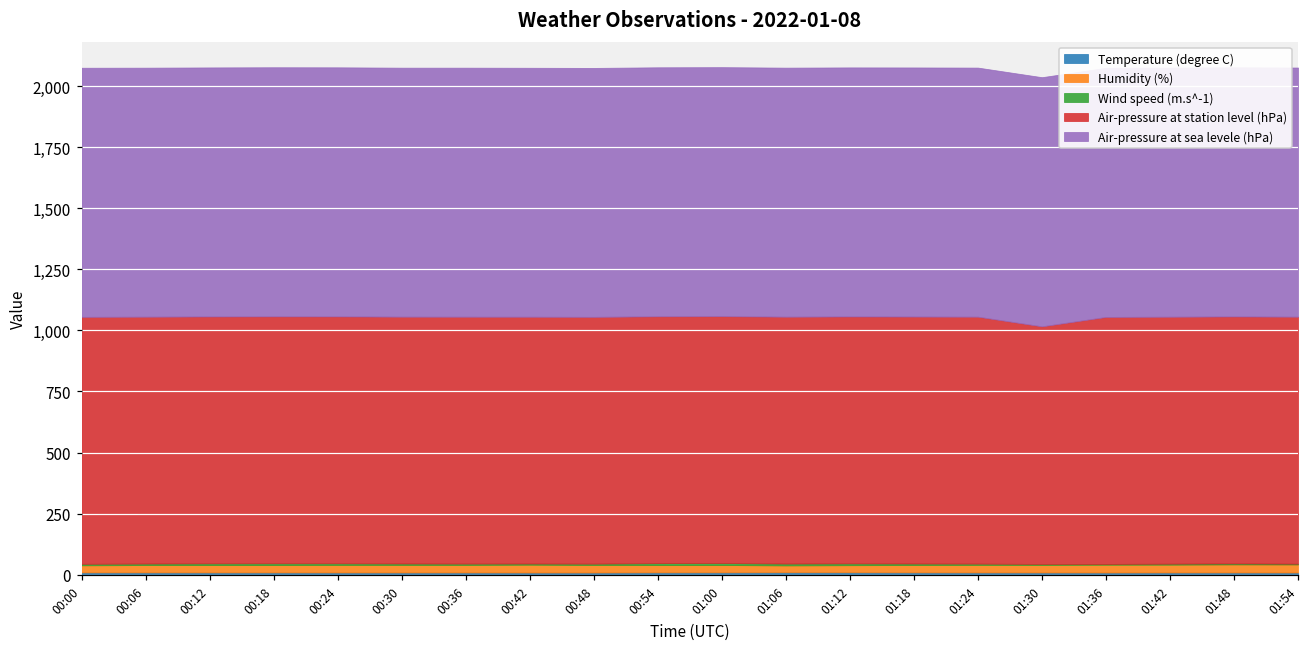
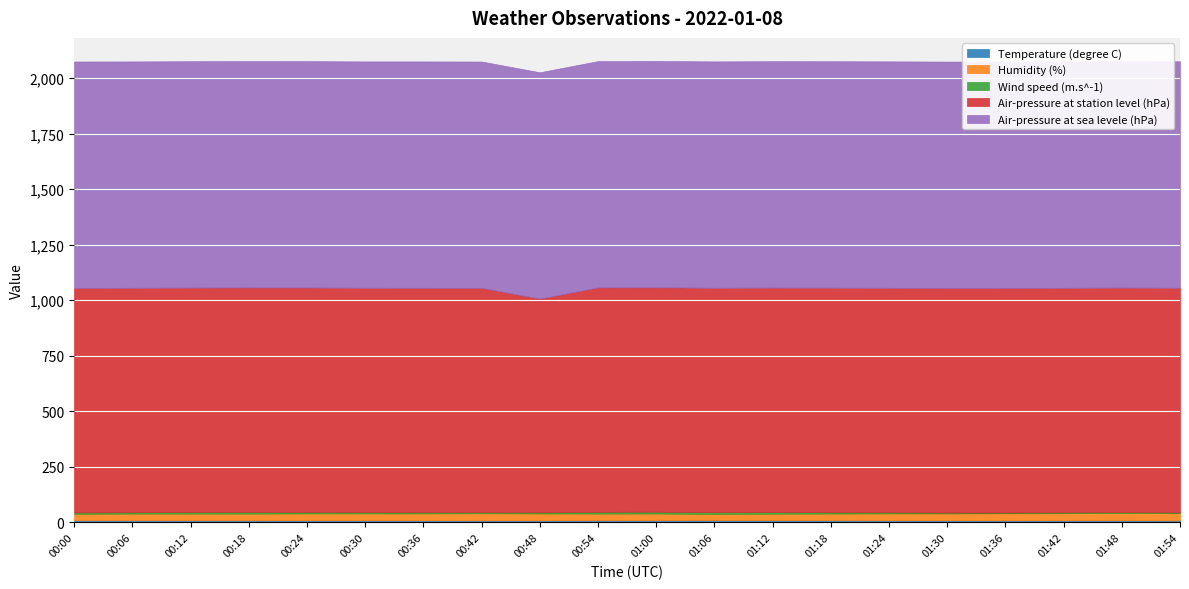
Air-pressure at station level (hPa), 00:48: 1,010 -> 960
Air-pressure at station level (hPa), 01:30: 970 -> 1,010
